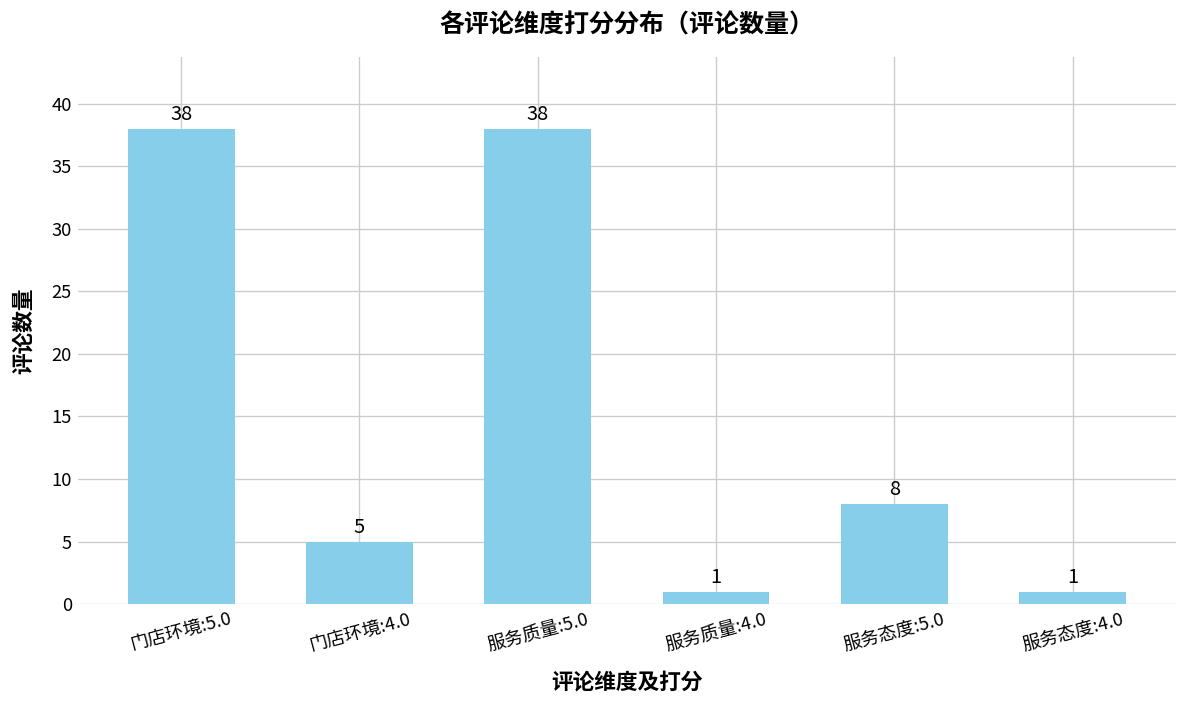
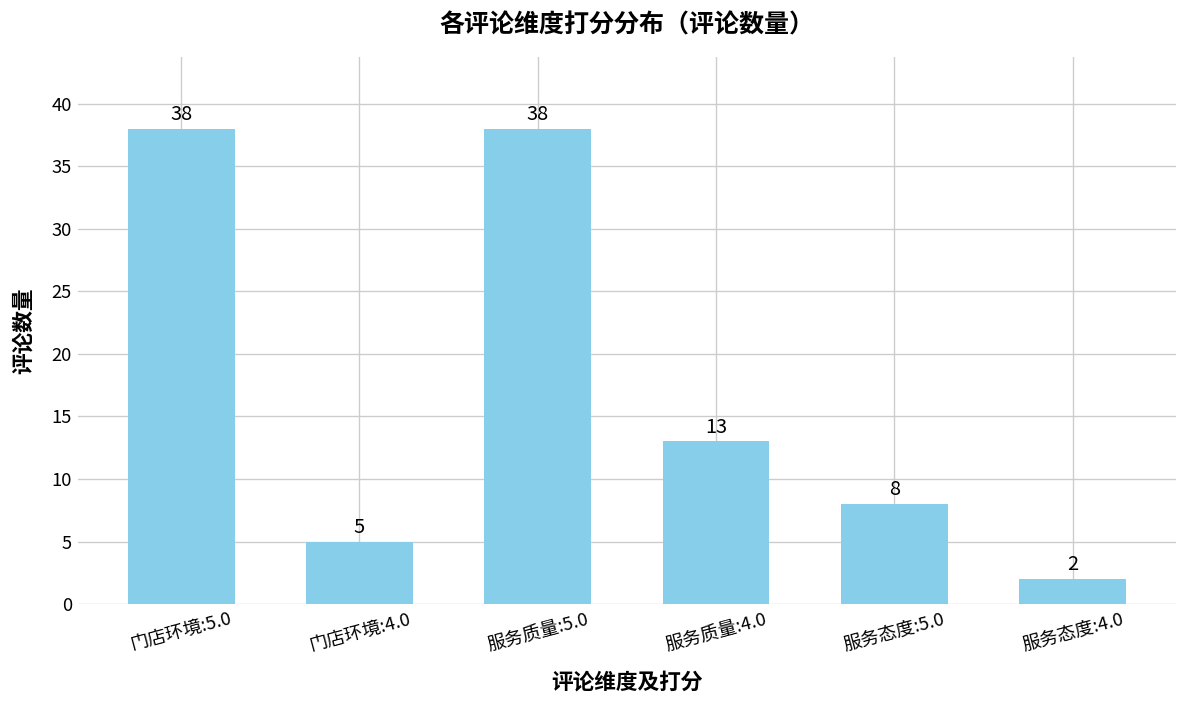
服务质量:4.0: 1 -> 13
服务态度:4.0: 1 -> 2
